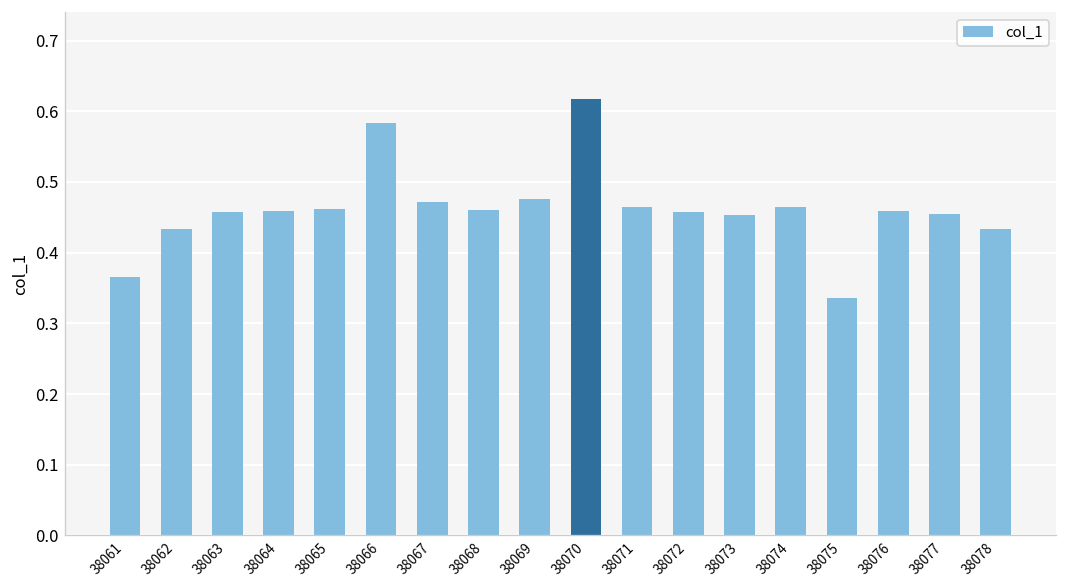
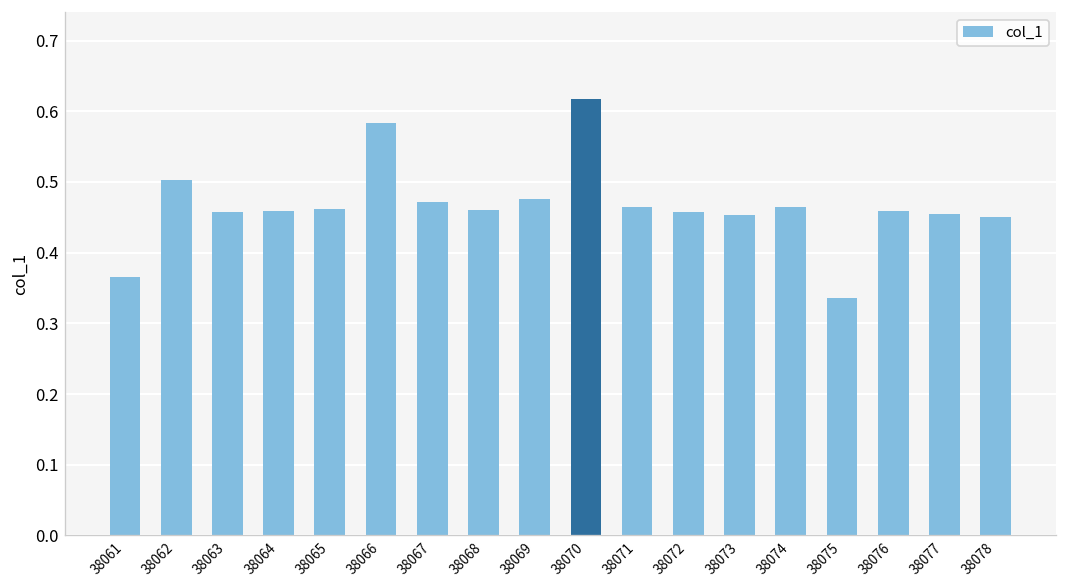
38062: 0.43 -> 0.50
38078: 0.43 -> 0.45
